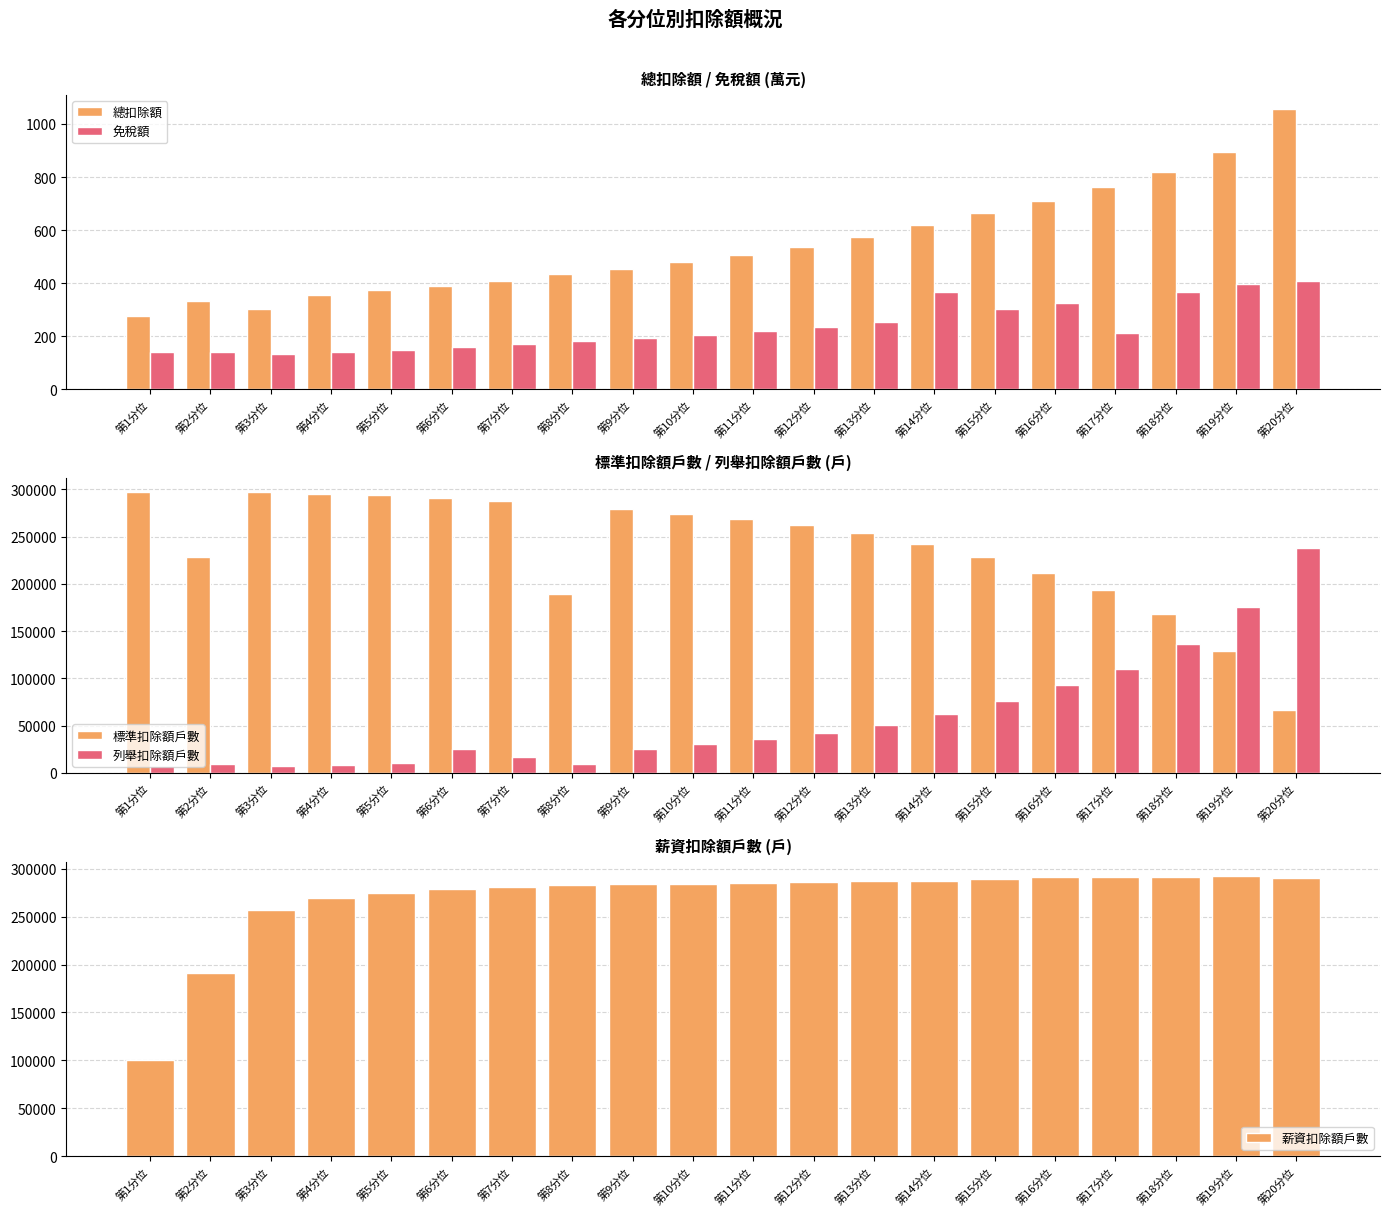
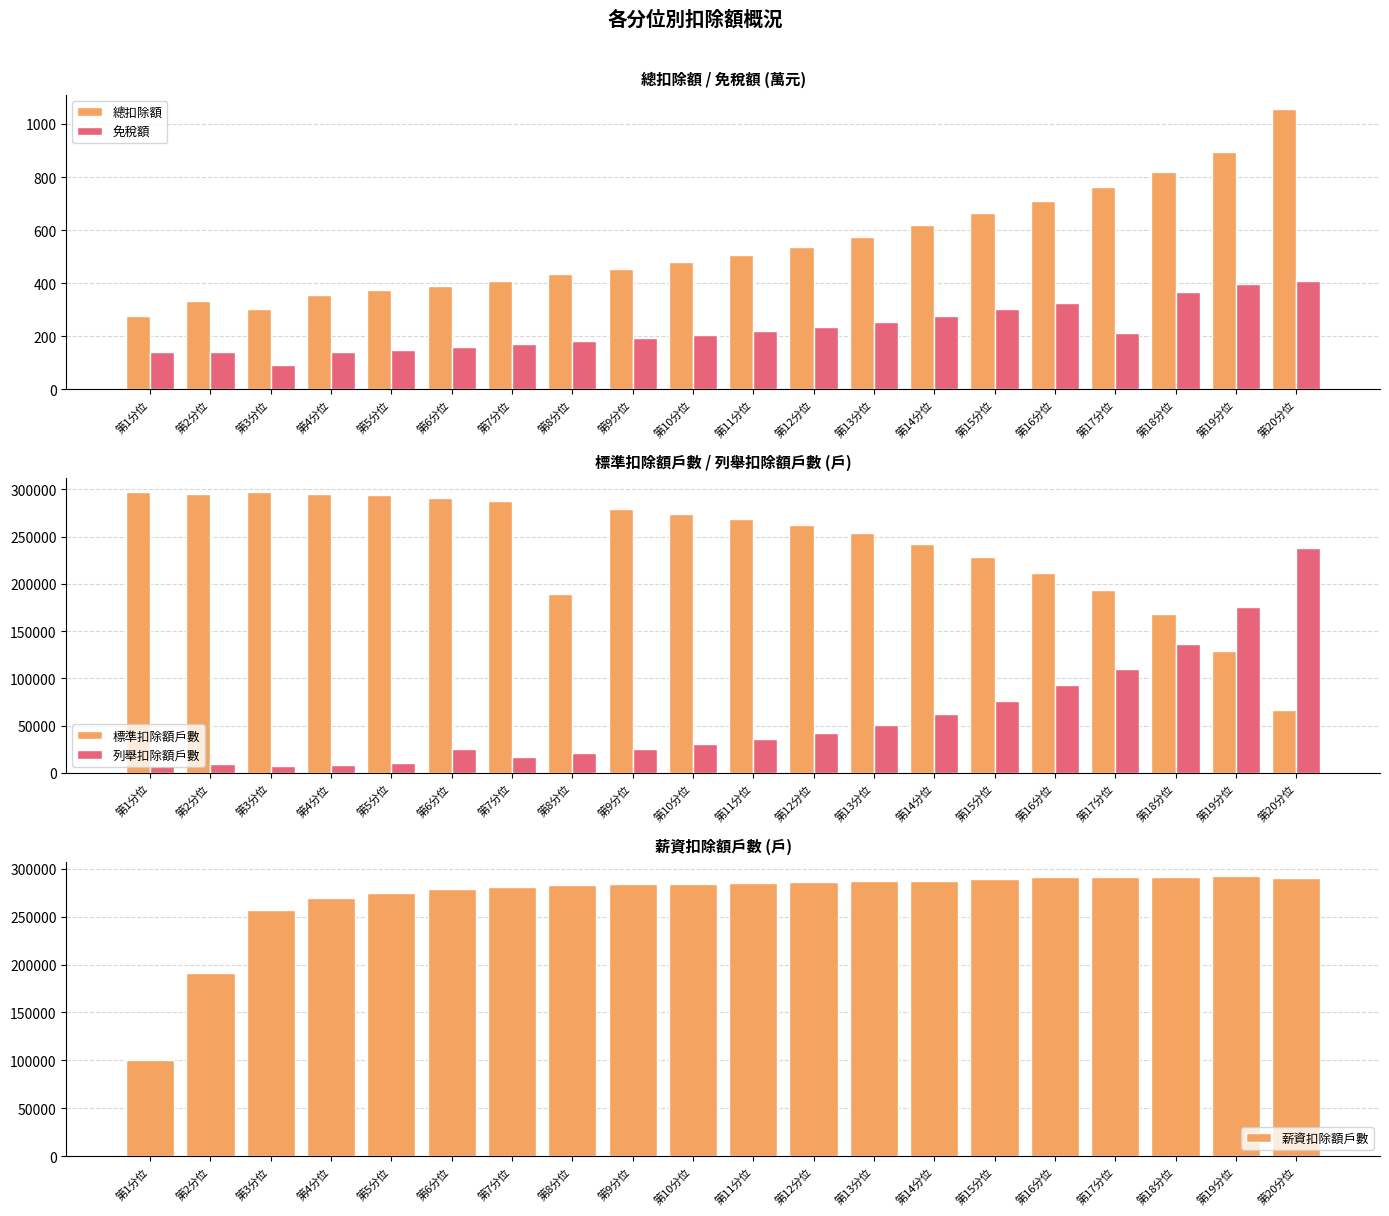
總扣除額 / 免稅額 (萬元), 免稅額, 第3分位: 130 -> 90
總扣除額 / 免稅額 (萬元), 免稅額, 第14分位: 370 -> 280
標準扣除額戶數 / 列舉扣除額戶數 (戶), 標準扣除額戶數, 第2分位: 230000 -> 300000
標準扣除額戶數 / 列舉扣除額戶數 (戶), 列舉扣除額戶數, 第8分位: 10000 -> 20000
